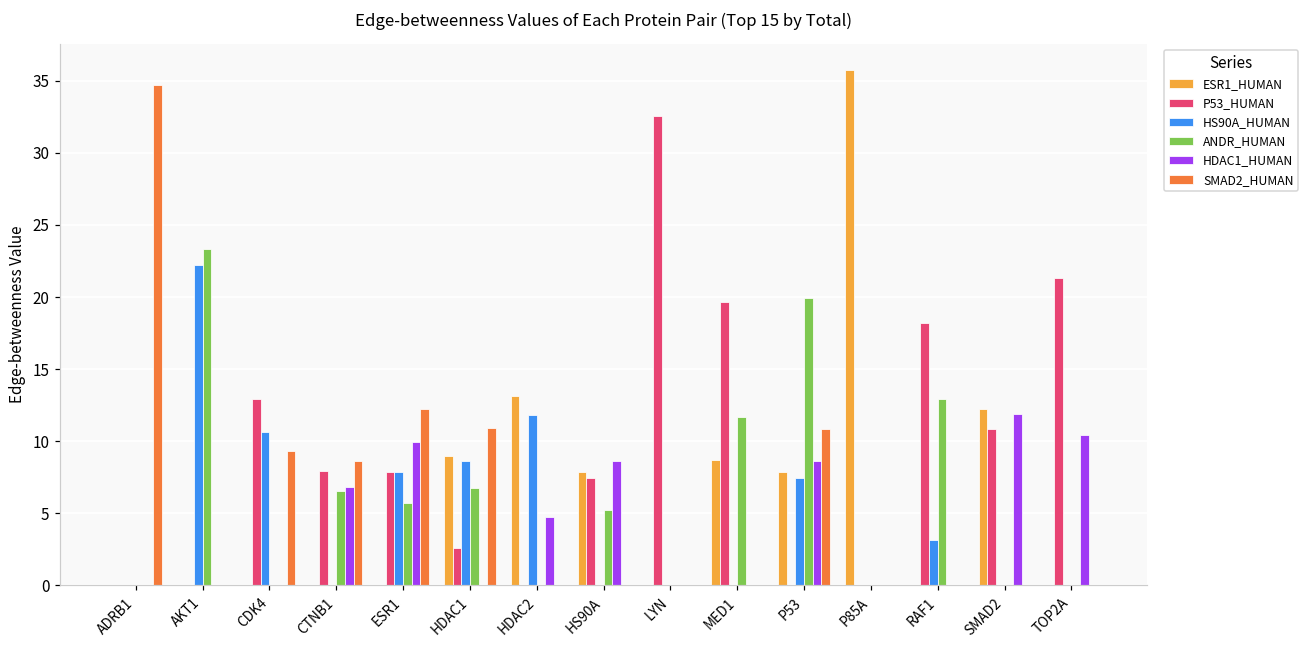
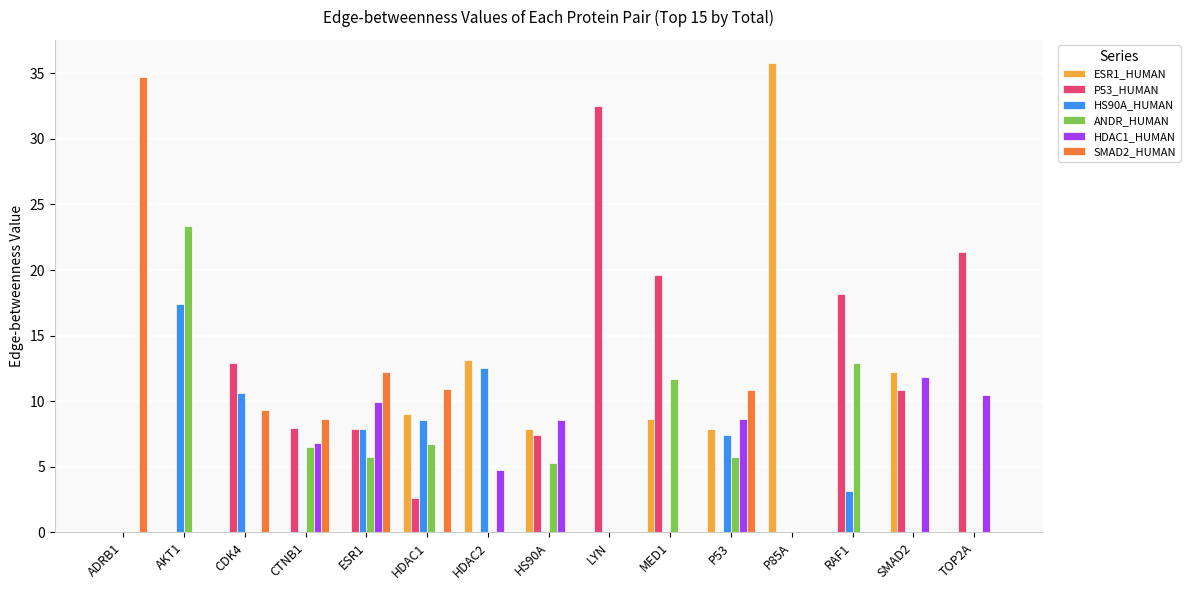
HS90A_HUMAN, AKT1: 22.2 -> 17.4
HS90A_HUMAN, HDAC2: 11.8 -> 12.6
ANDR_HUMAN, P53: 19.9 -> 5.8
